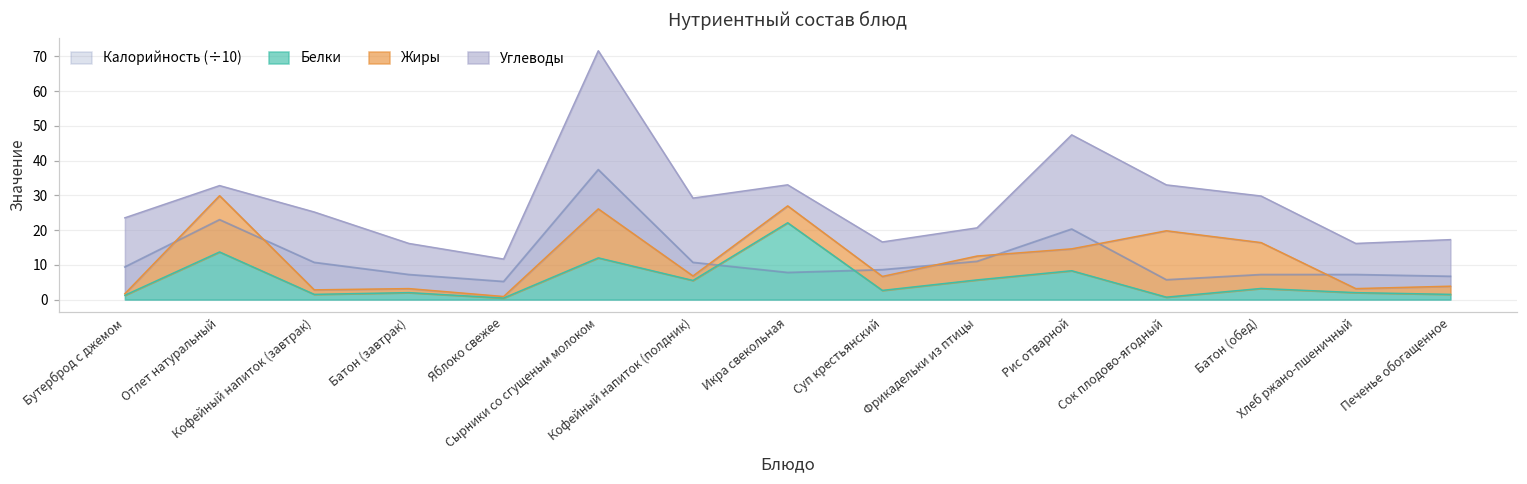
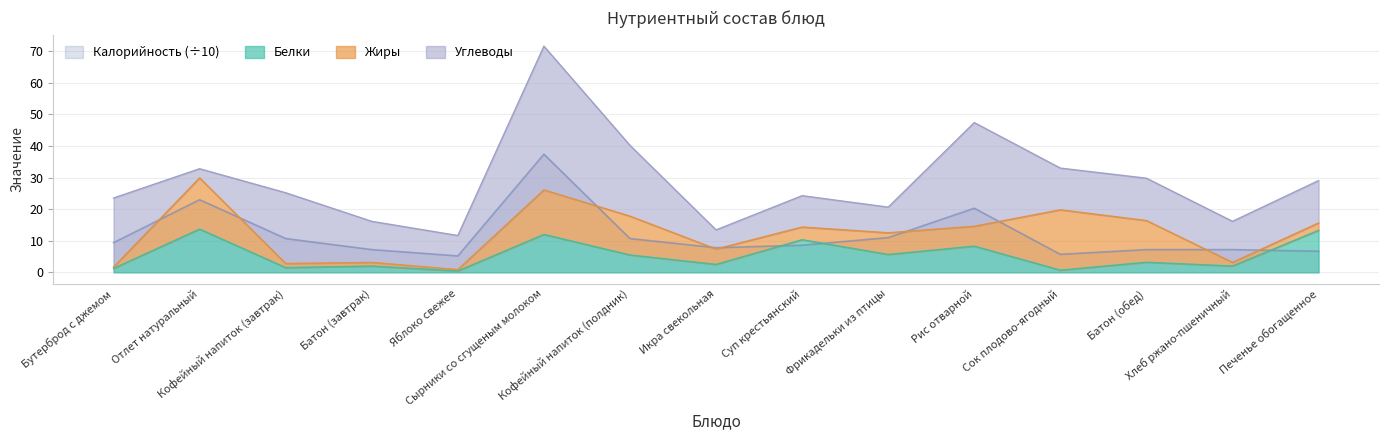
Жиры, Кофейный напиток (полдник): 1 -> 12
Белки, Икра свекольная: 22 -> 3
Белки, Суп крестьянский: 3 -> 10
Белки, Печенье обогащенное: 2 -> 13
